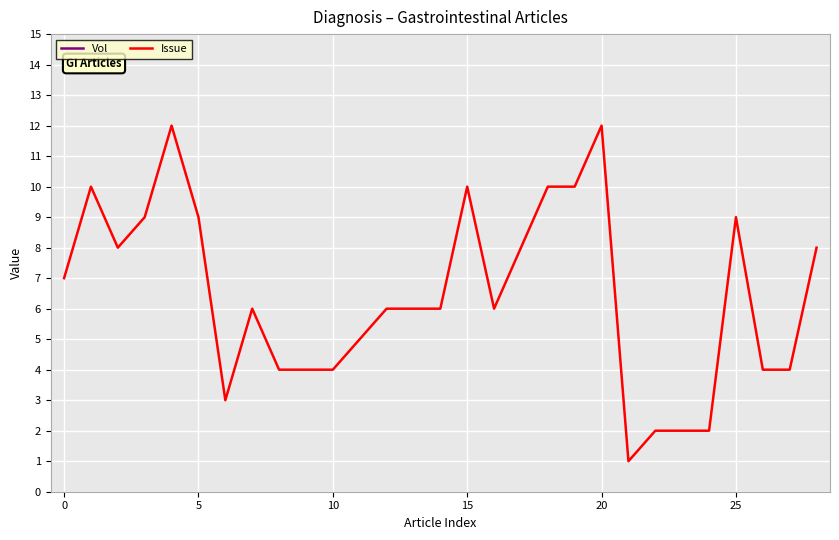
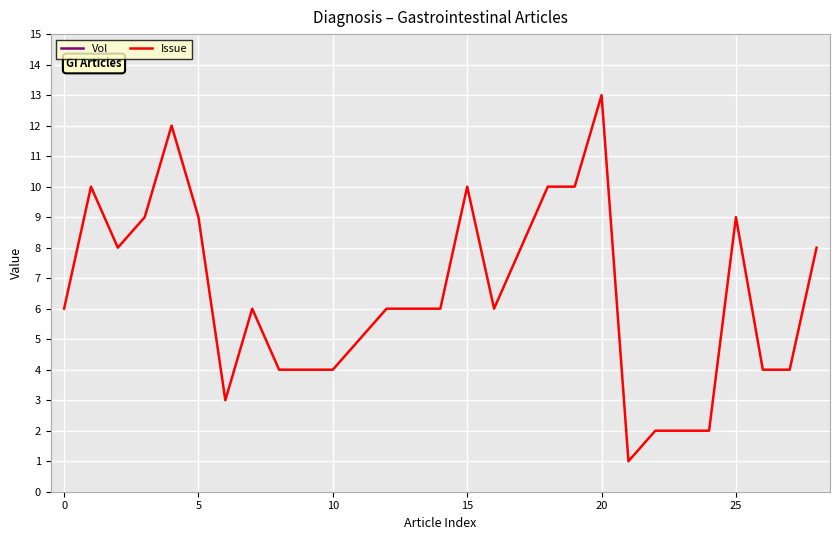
Issue, 0: 7 -> 6
Issue, 20: 12 -> 13
